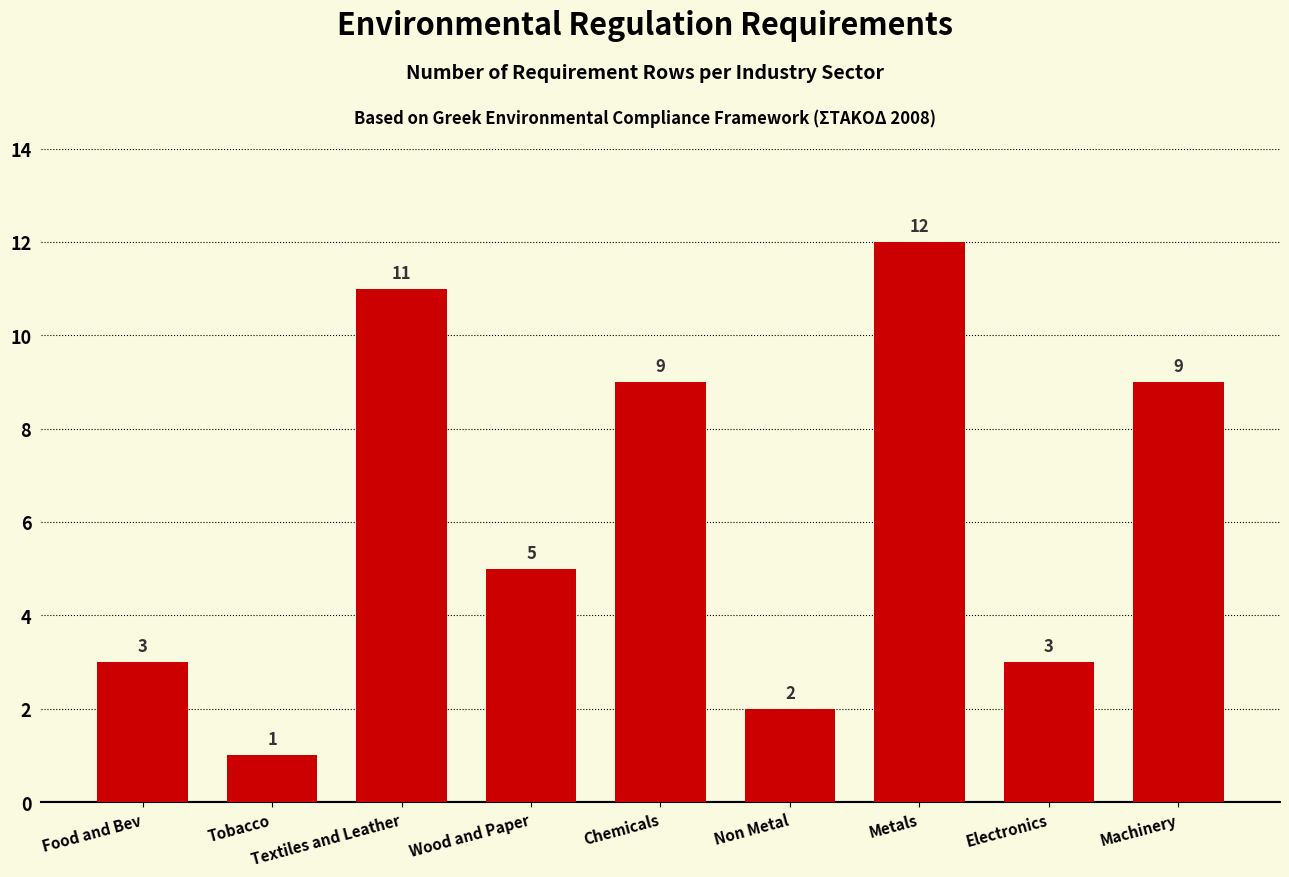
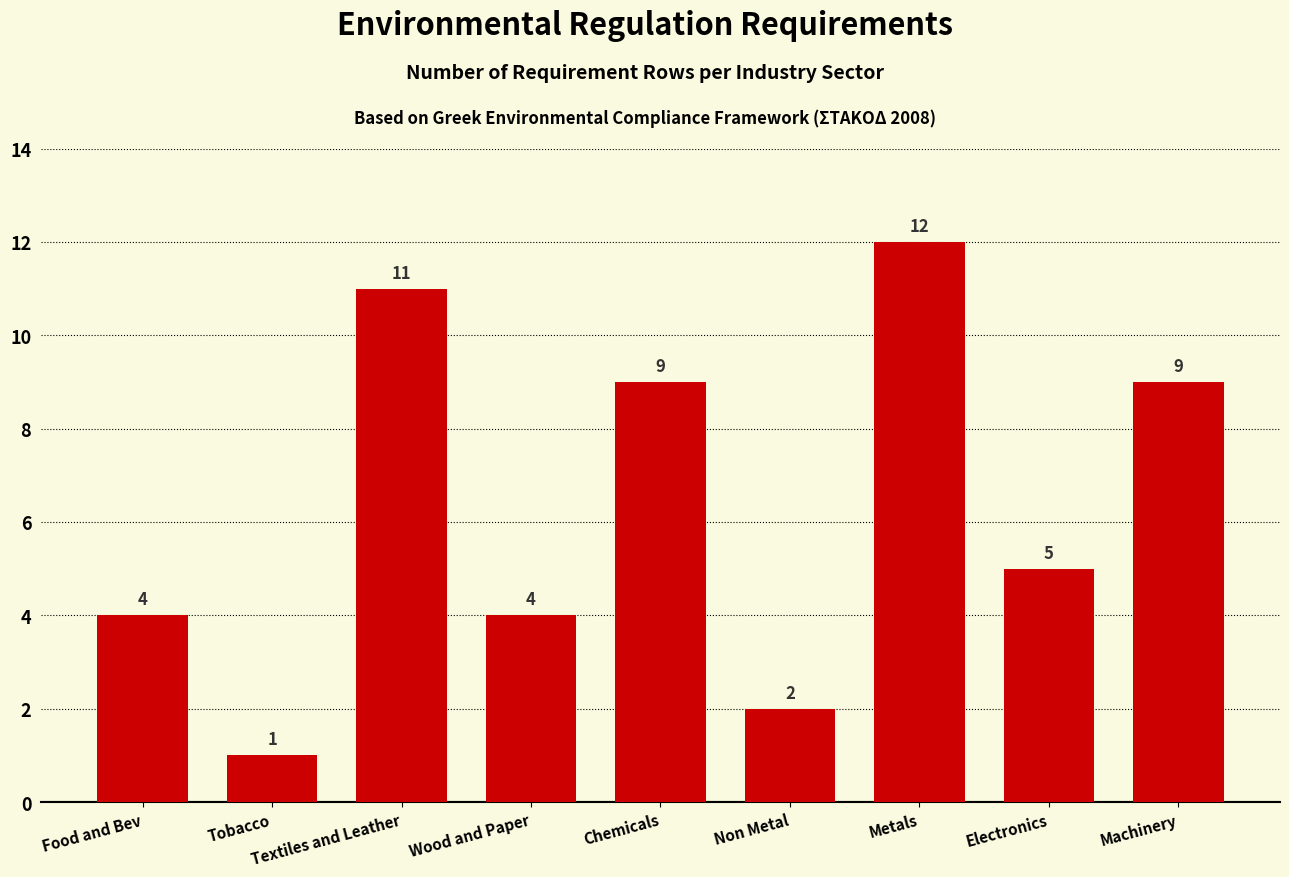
Food and Bev: 3 -> 4
Wood and Paper: 5 -> 4
Electronics: 3 -> 5
